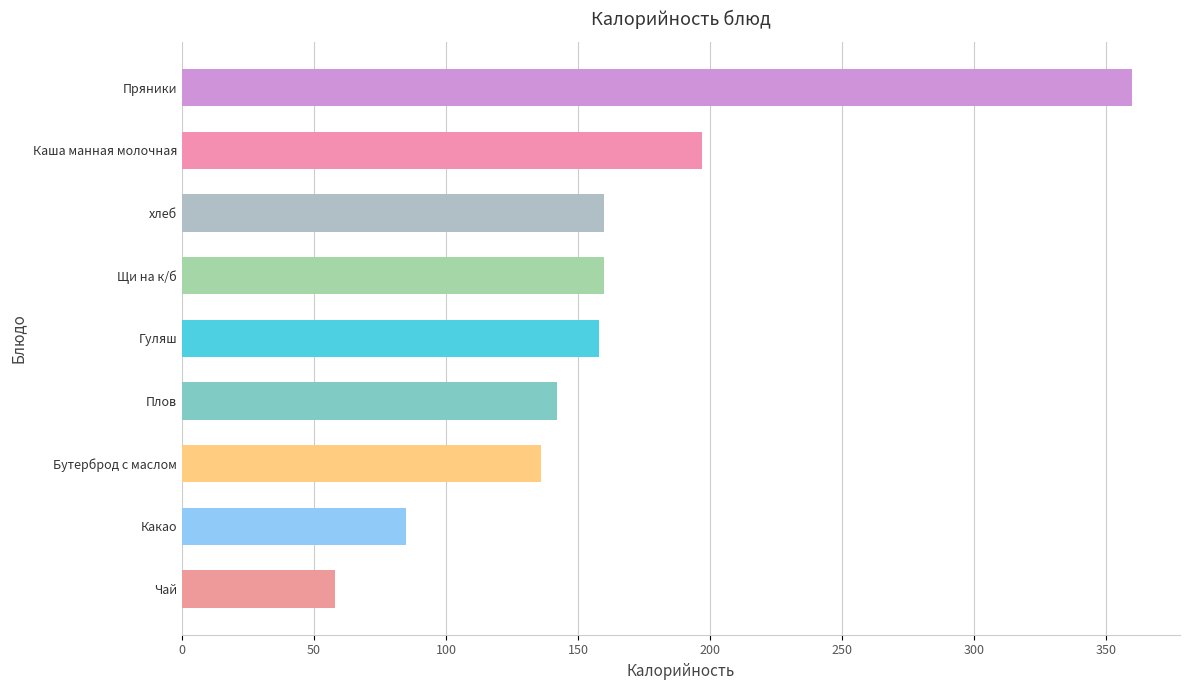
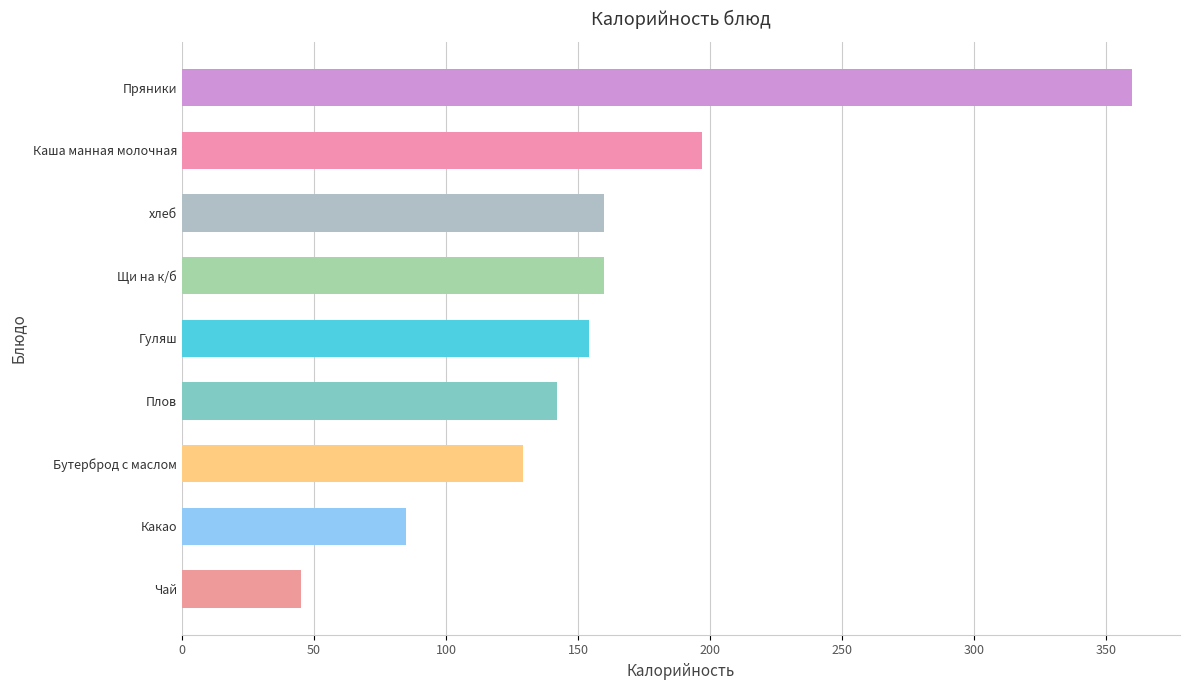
Гуляш: 158 -> 154
Бутерброд с маслом: 136 -> 129
Чай: 58 -> 45
